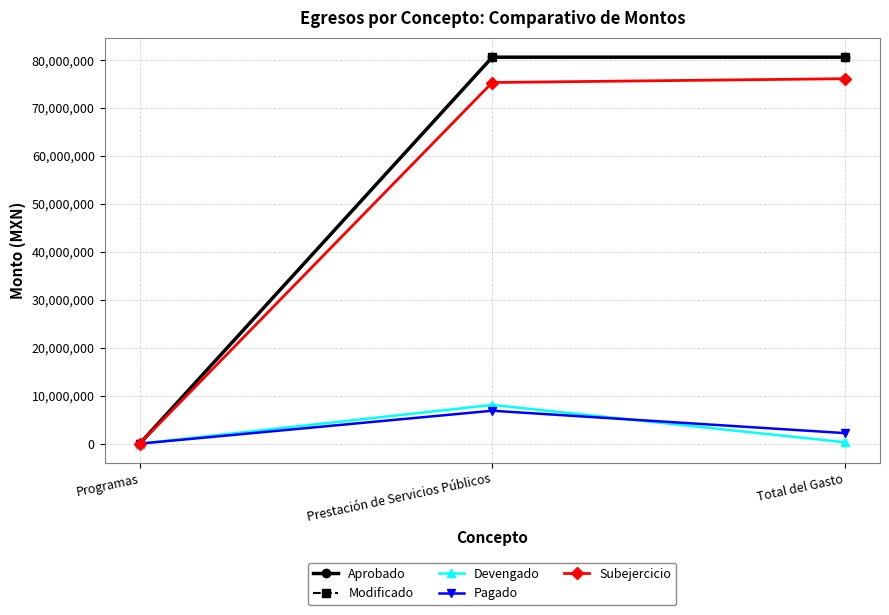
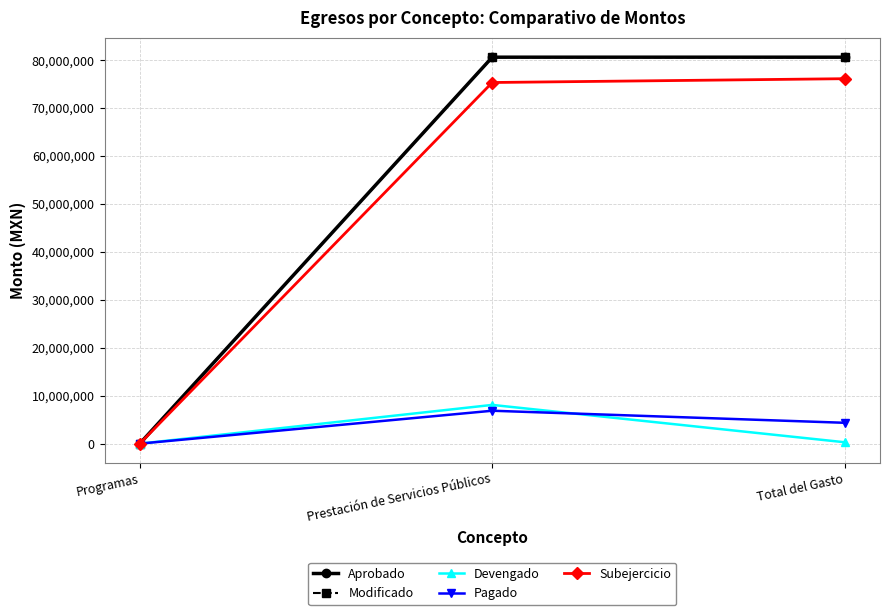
Pagado, Total del Gasto: 2,000,000 -> 4,000,000
